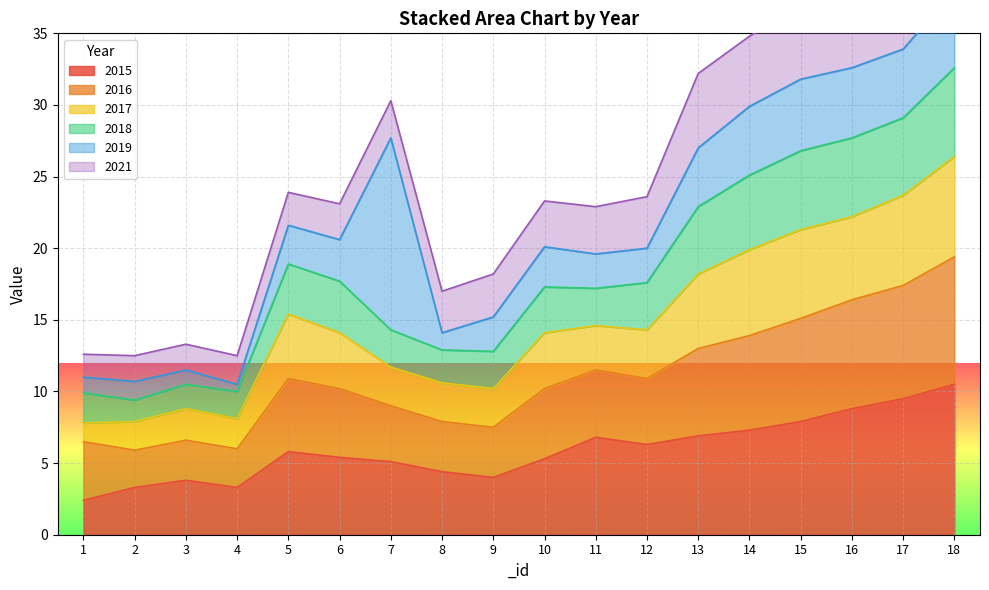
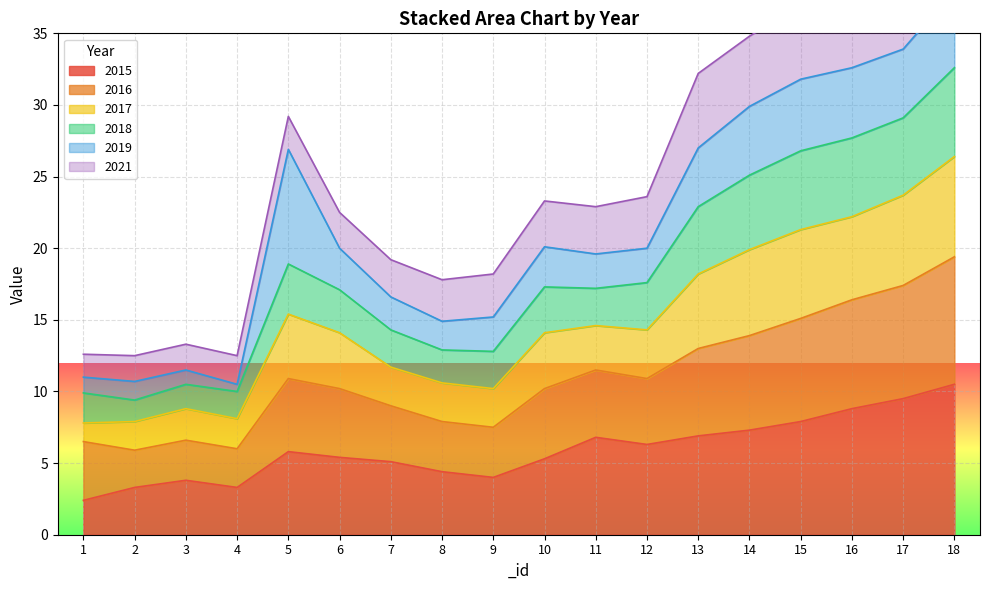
2019, 5: 2.7 -> 8.0
2018, 6: 3.6 -> 3.0
2019, 7: 13.4 -> 2.3
2019, 8: 1.2 -> 2.0
